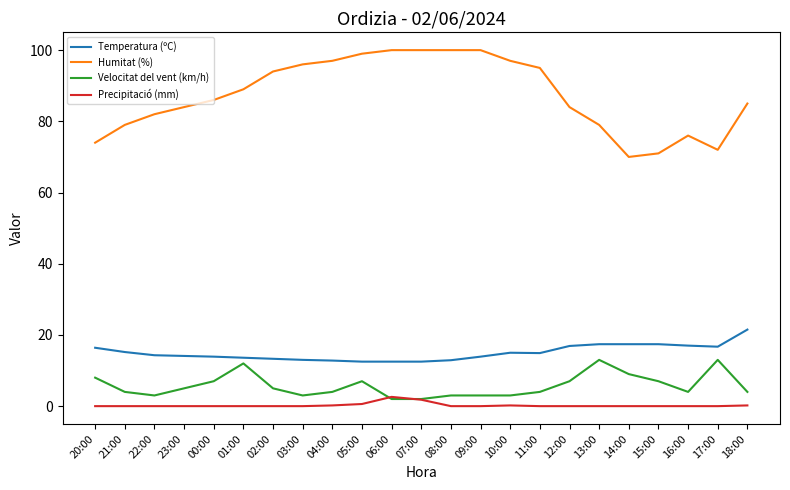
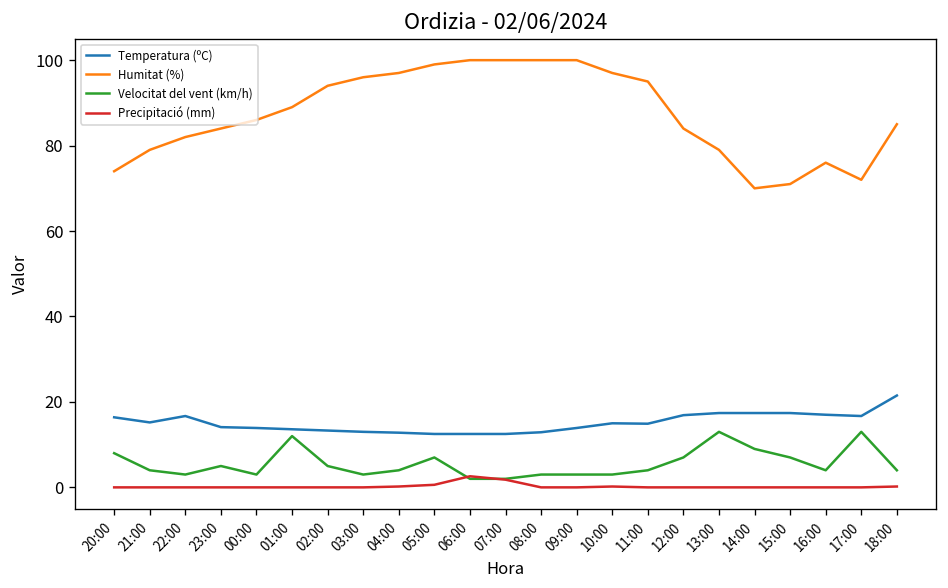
Temperatura (ºC), 22:00: 14 -> 17
Velocitat del vent (km/h), 00:00: 7 -> 3
